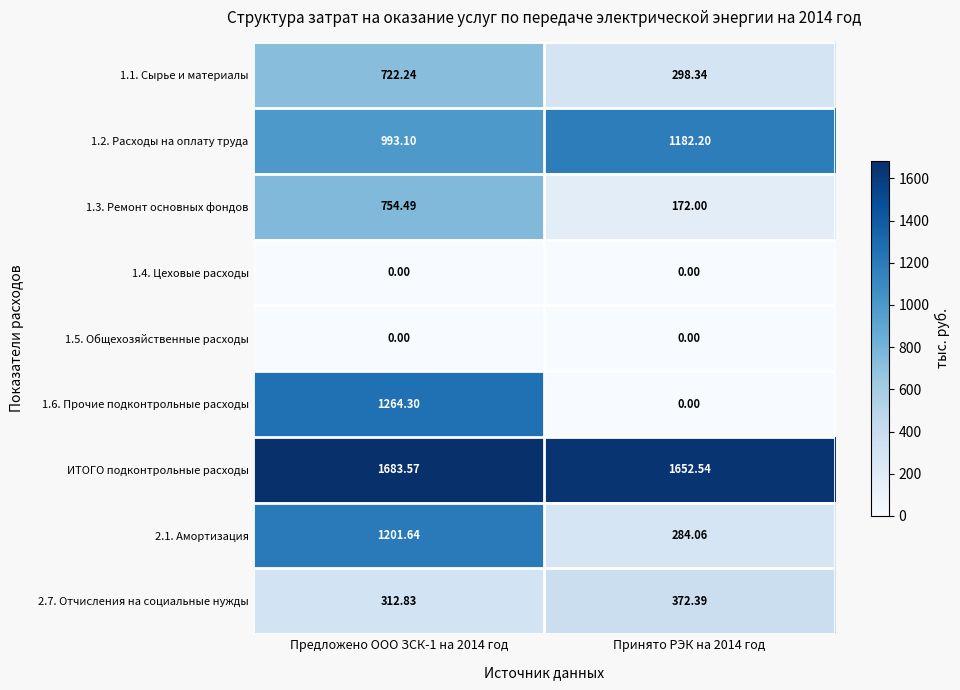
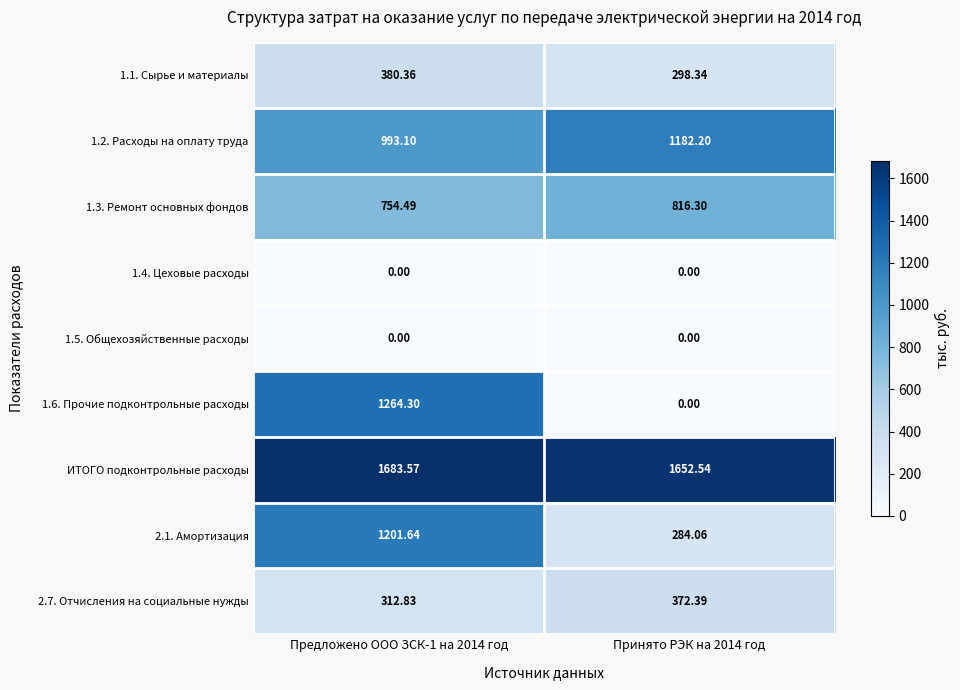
1.1. Сырье и материалы, Предложено ООО ЗСК-1 на 2014 год: 722.24 -> 380.36
1.3. Ремонт основных фондов, Принято РЭК на 2014 год: 172.00 -> 816.30
